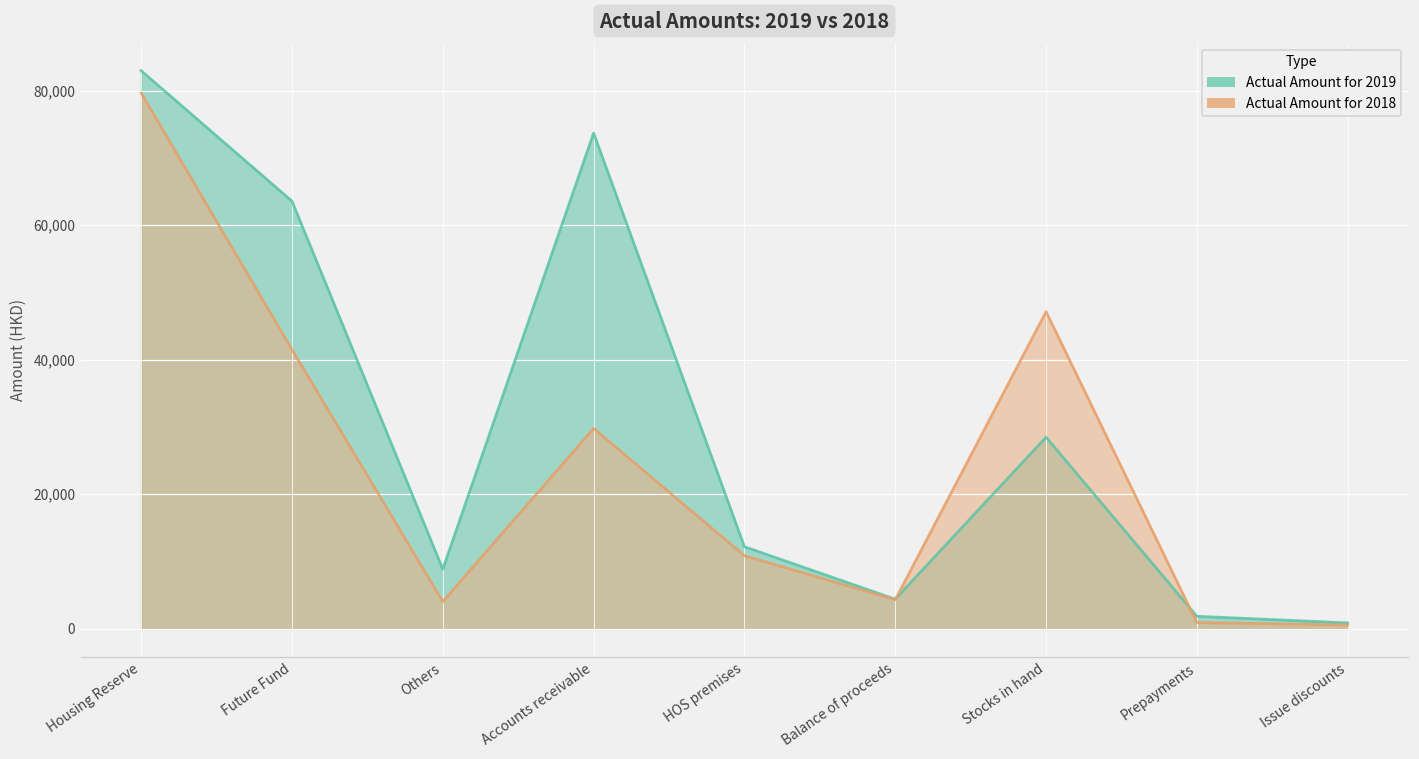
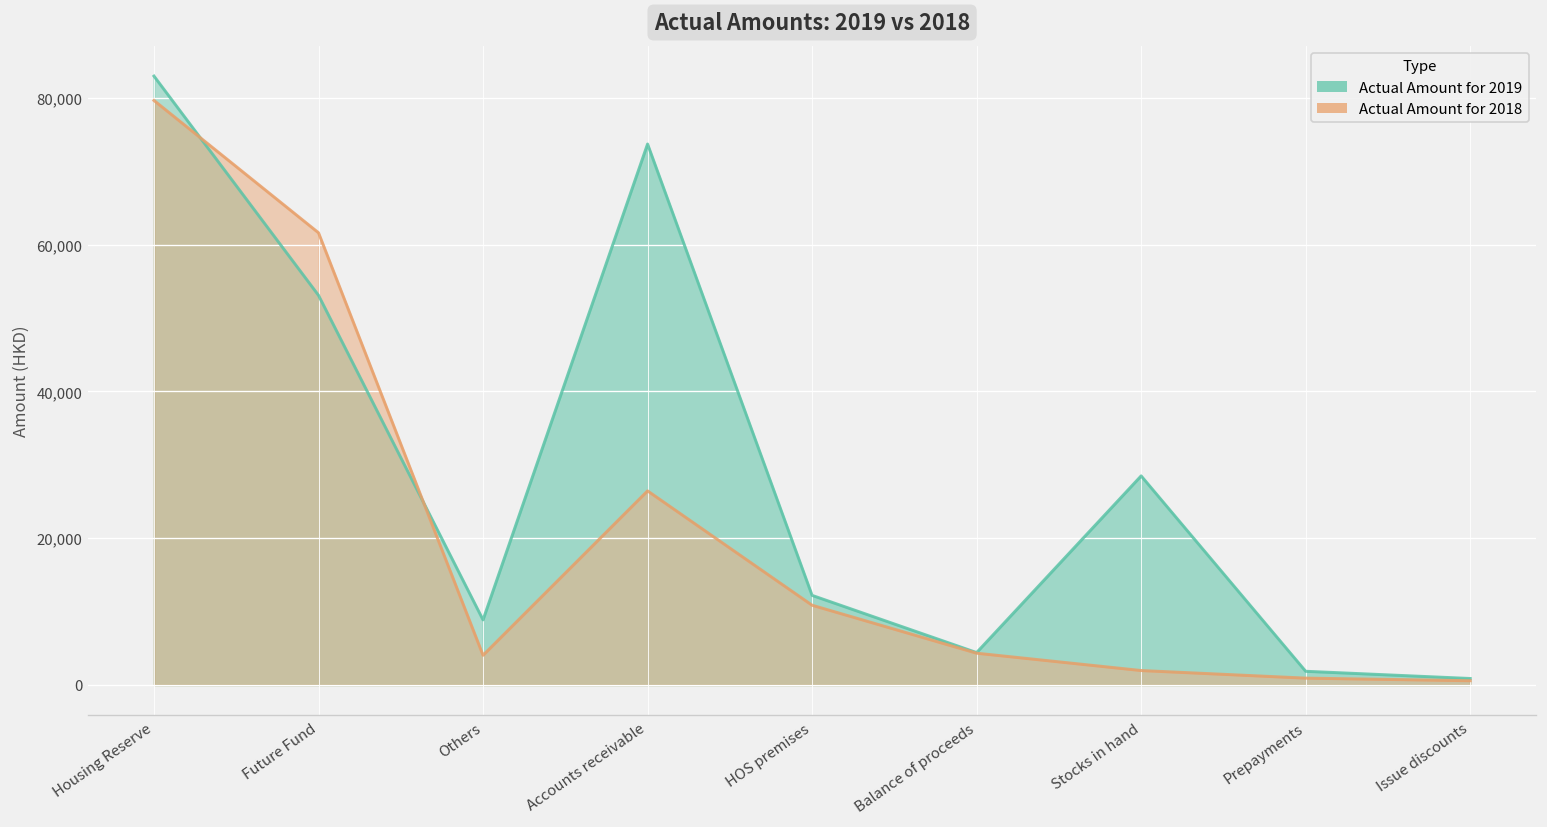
Actual Amount for 2019, Future Fund: 64,000 -> 53,000
Actual Amount for 2018, Future Fund: 42,000 -> 62,000
Actual Amount for 2018, Accounts receivable: 30,000 -> 26,000
Actual Amount for 2018, Stocks in hand: 47,000 -> 2,000
